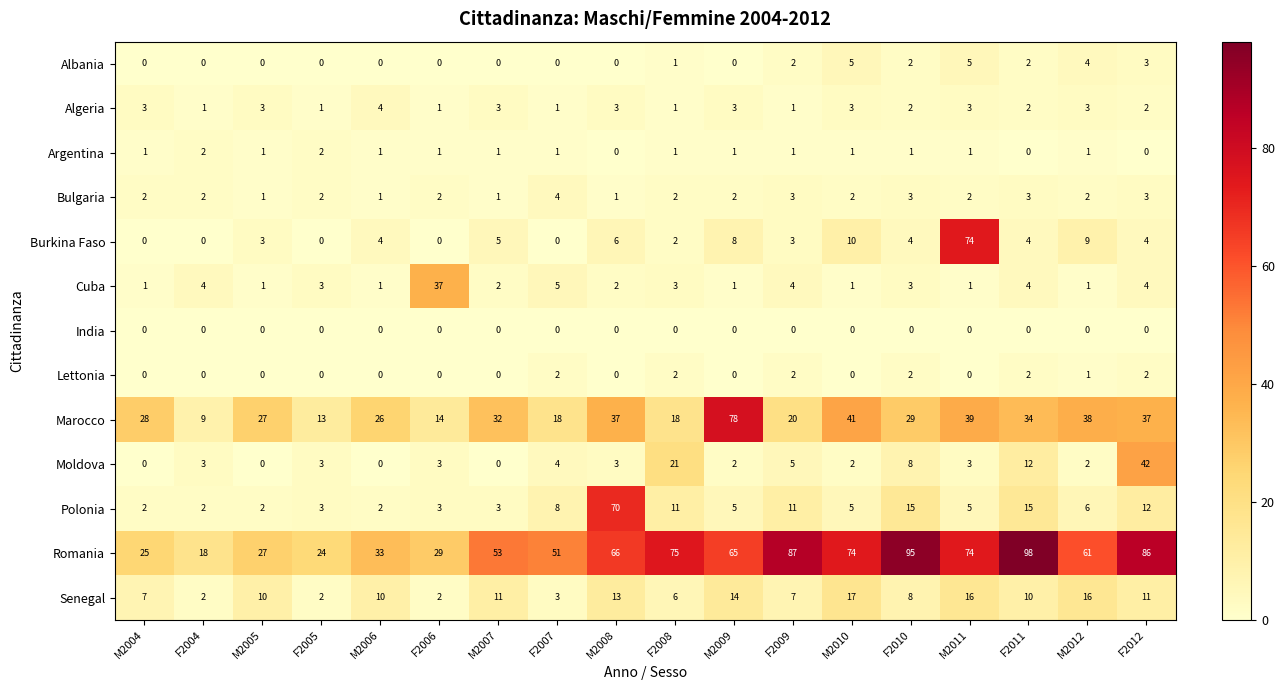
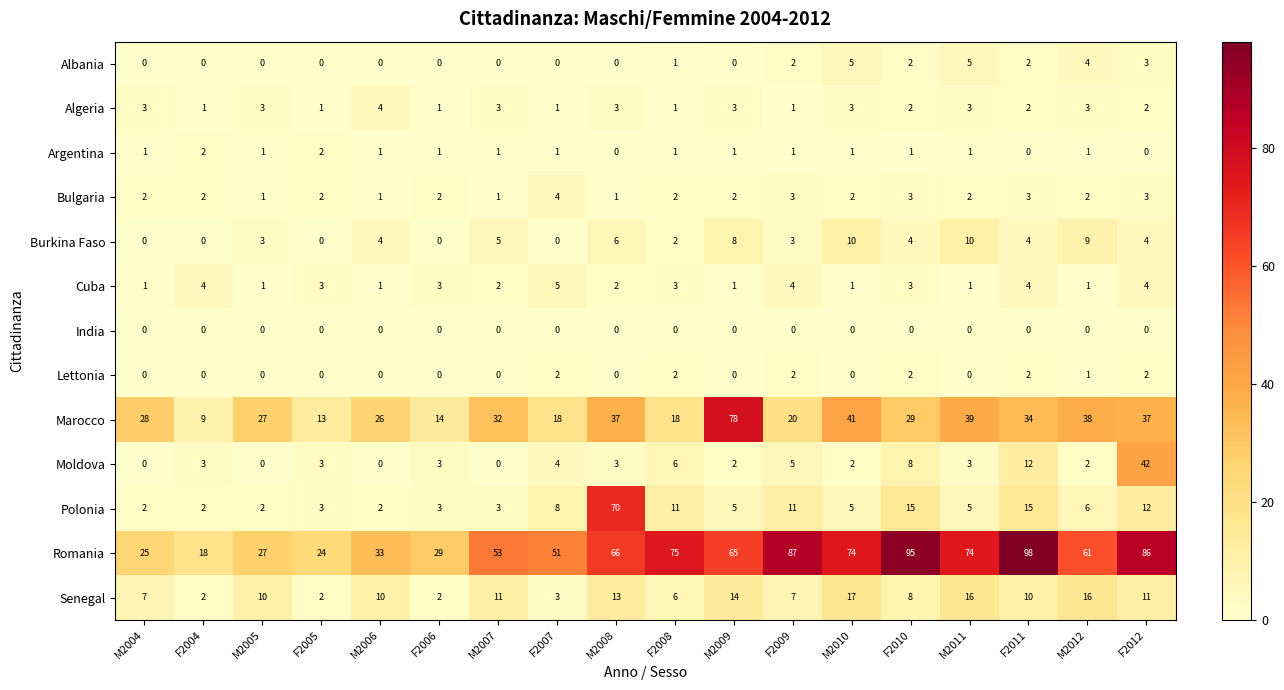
Burkina Faso, M2011: 74 -> 10
Cuba, F2006: 37 -> 3
Moldova, F2008: 21 -> 6
